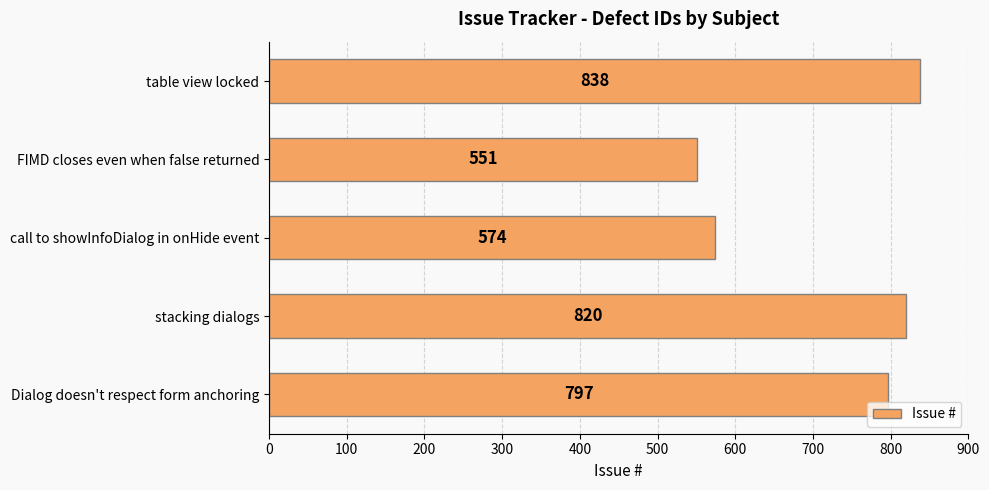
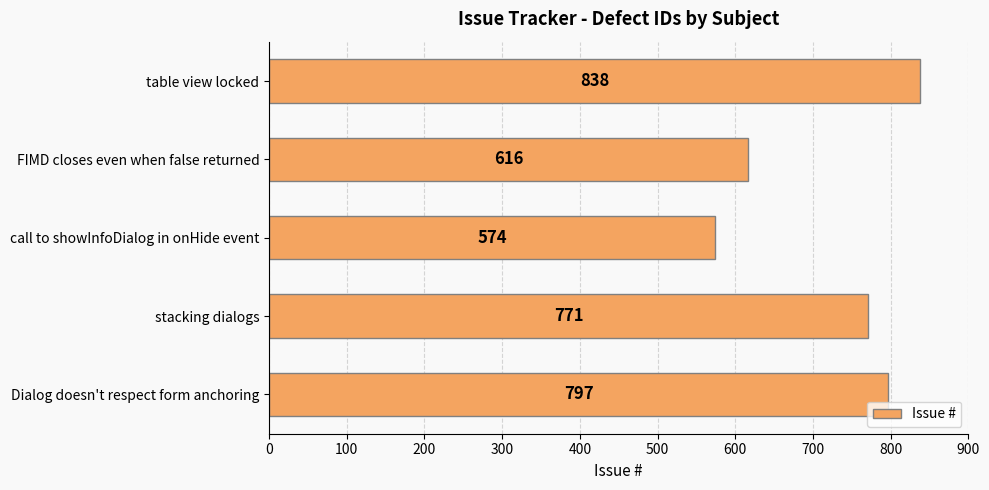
FIMD closes even when false returned: 551 -> 616
stacking dialogs: 820 -> 771
